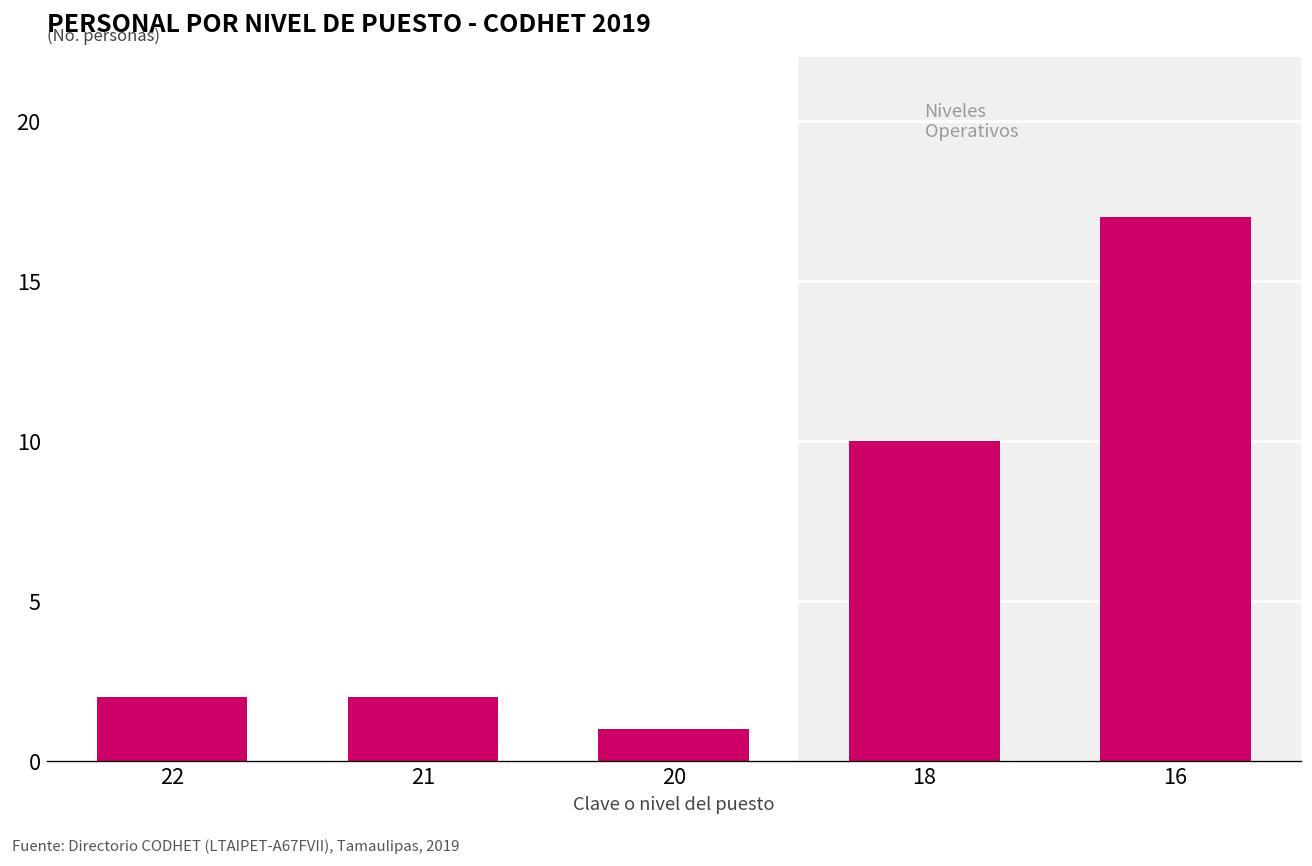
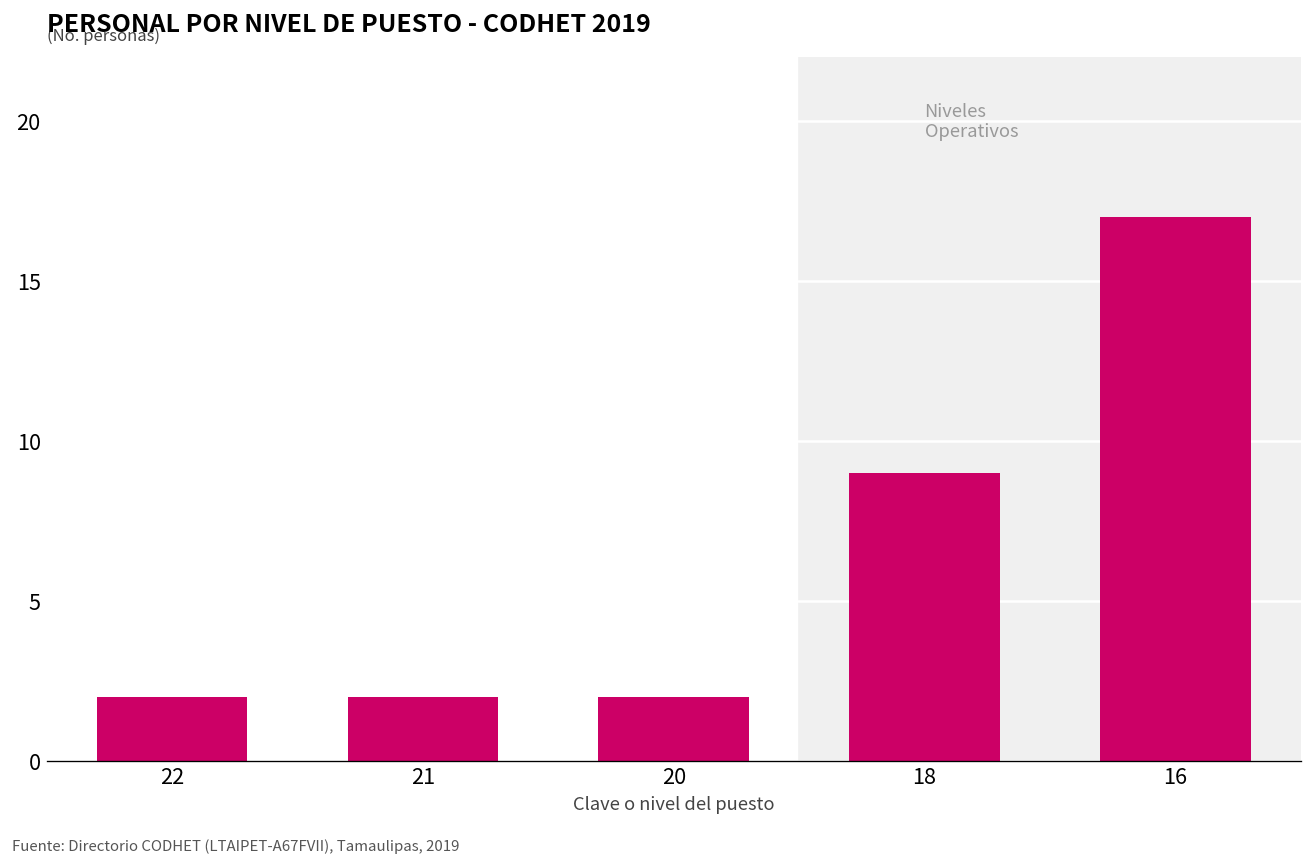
20: 1 -> 2
18: 10 -> 9
